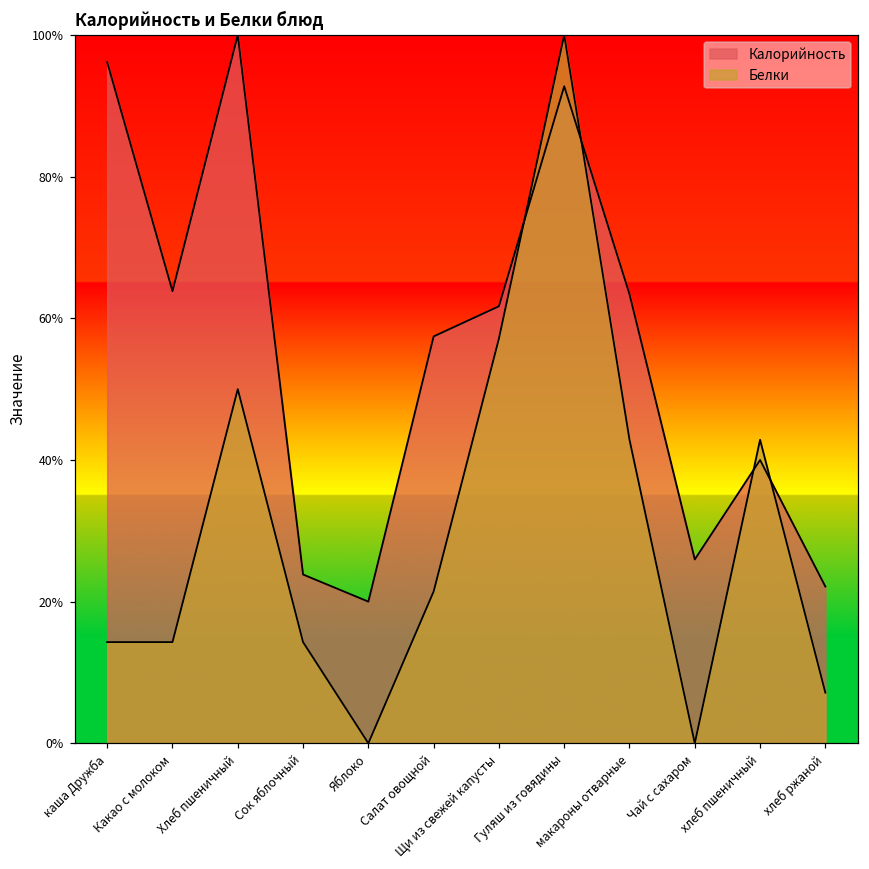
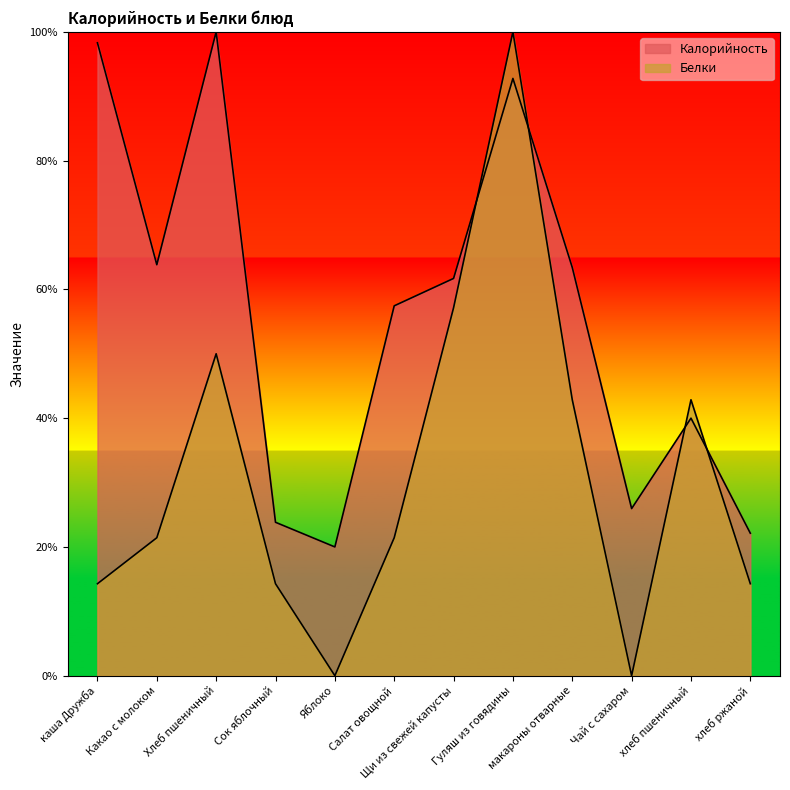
Калорийность, каша Дружба: 96% -> 98%
Белки, Какао с молоком: 14% -> 21%
Белки, хлеб ржаной: 7% -> 14%
